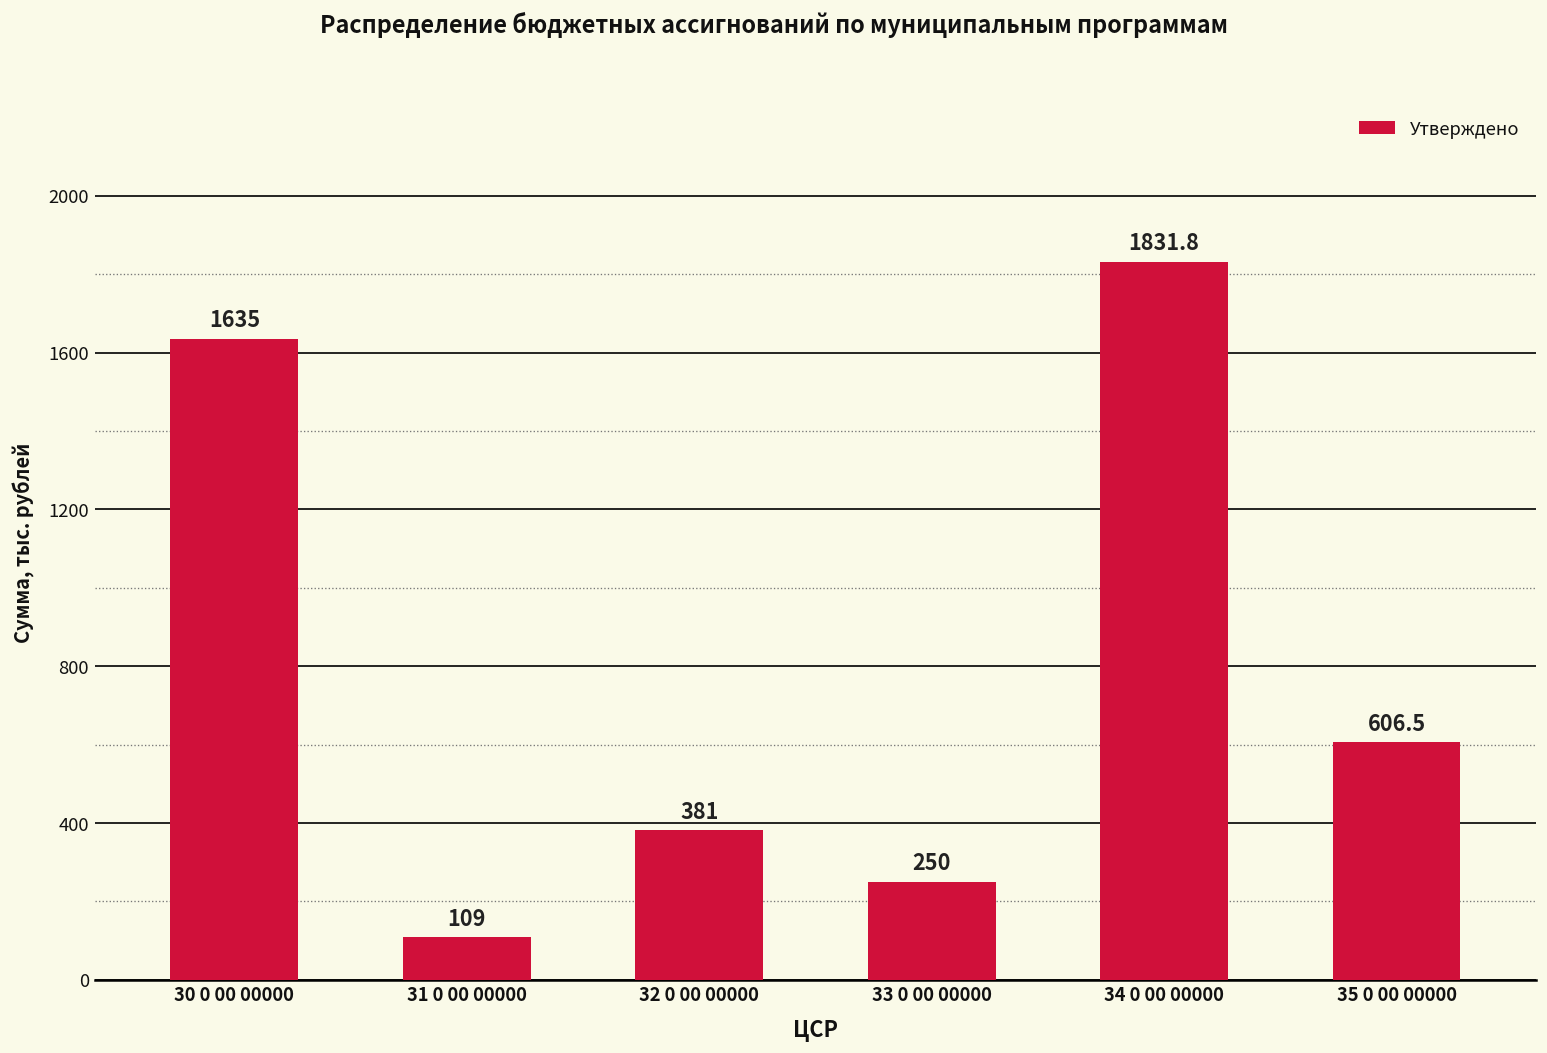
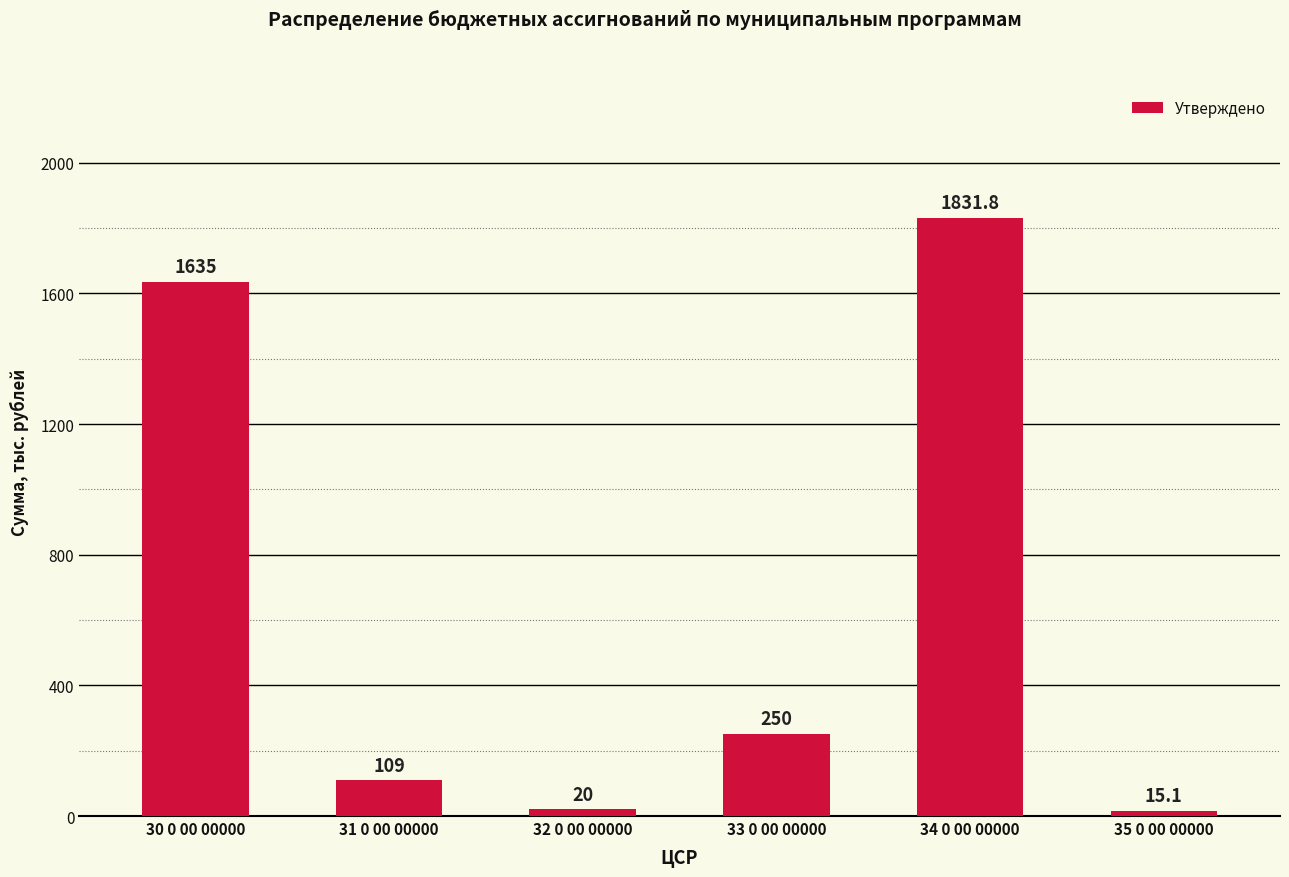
32 0 00 00000: 381 -> 20
35 0 00 00000: 606.5 -> 15.1
